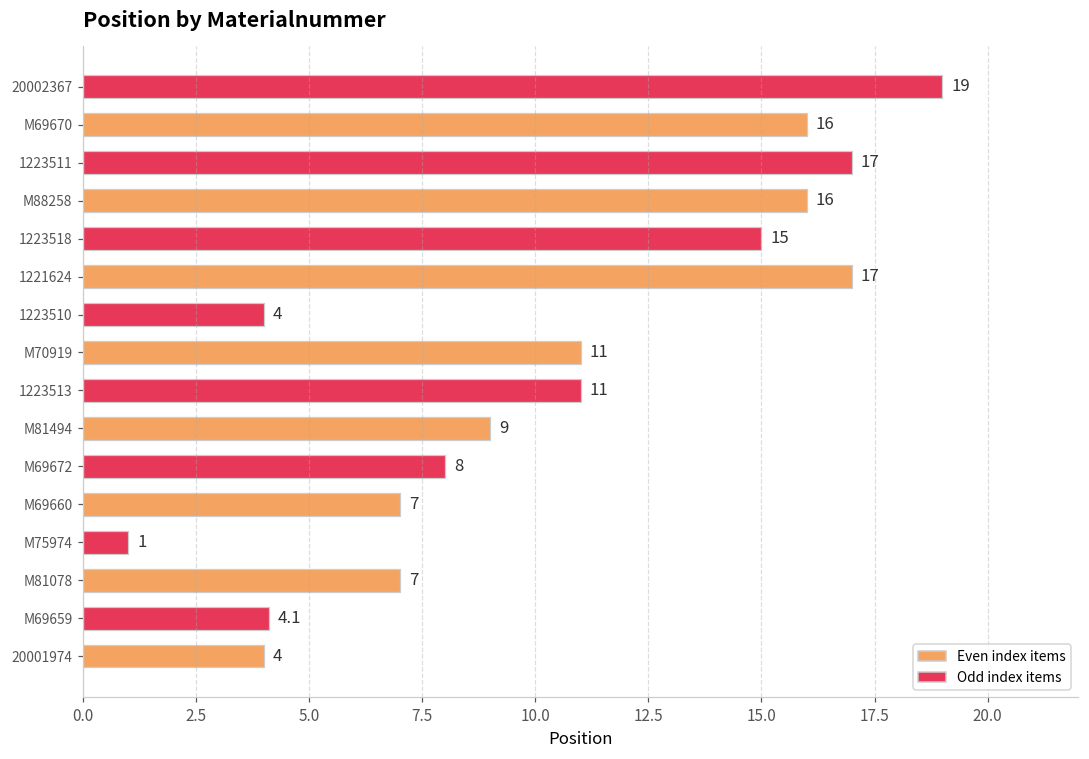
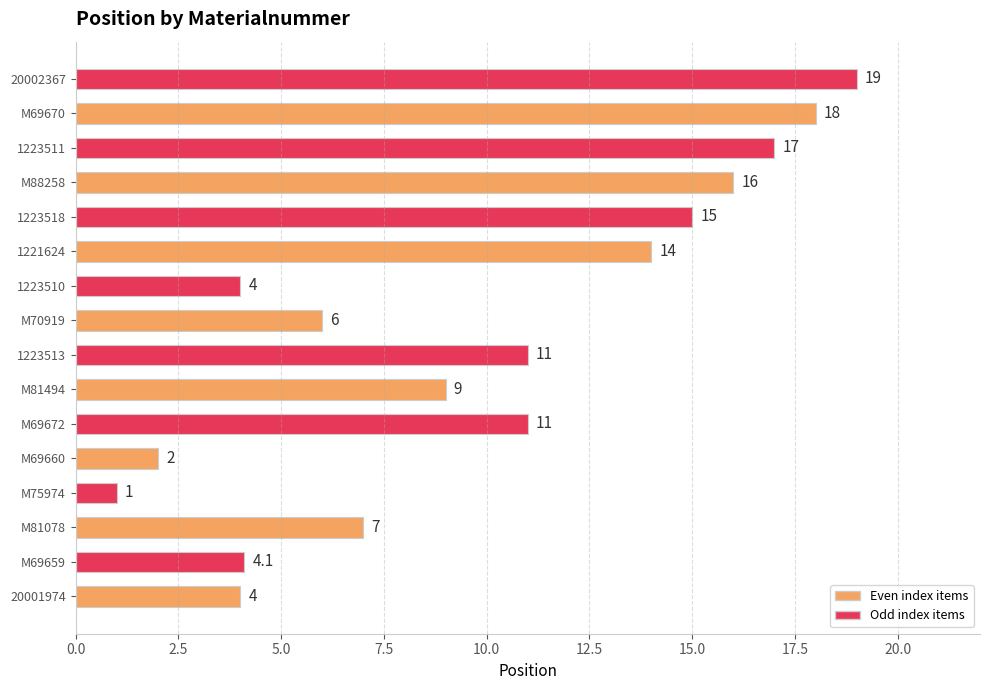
M69670: 16 -> 18
1221624: 17 -> 14
M70919: 11 -> 6
M69672: 8 -> 11
M69660: 7 -> 2
